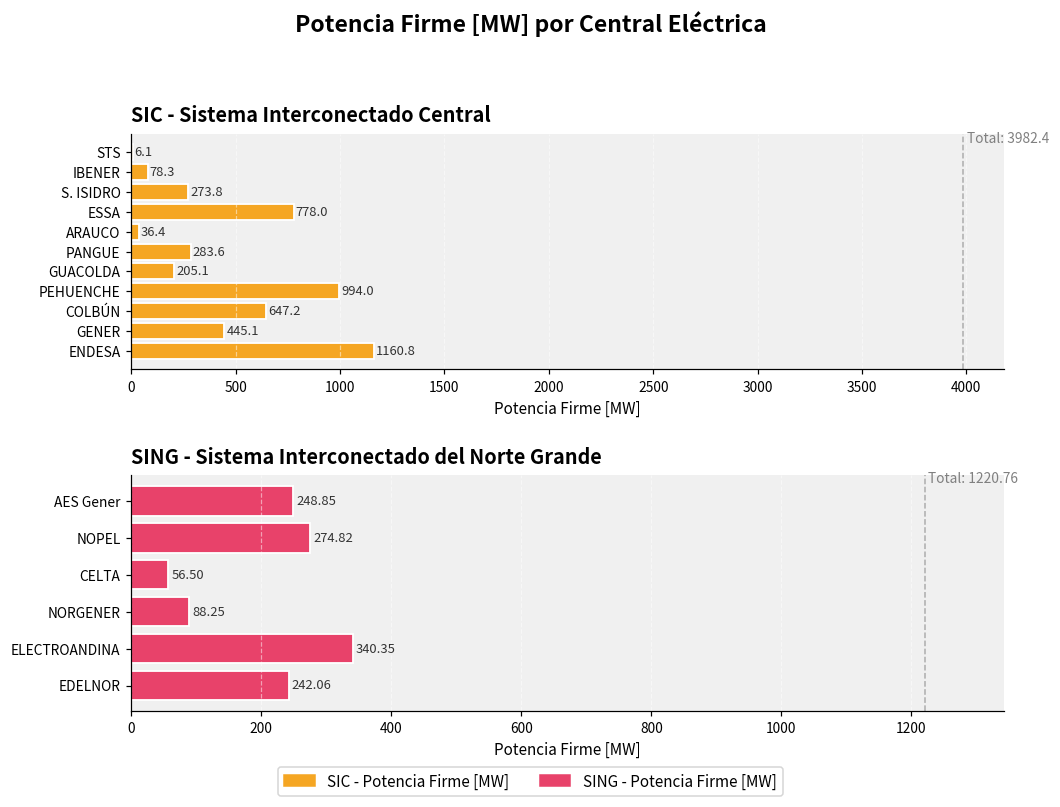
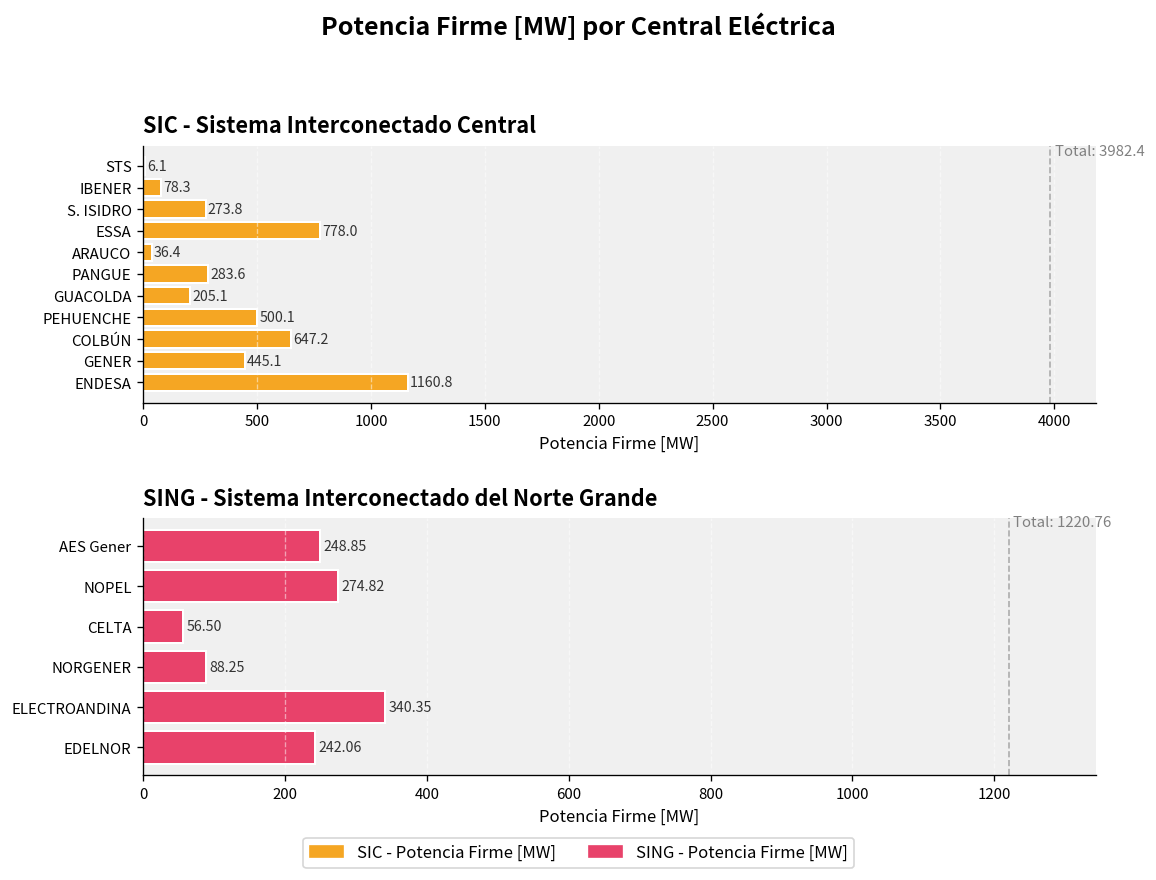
SIC - Sistema Interconectado Central, PEHUENCHE: 994.0 -> 500.1
